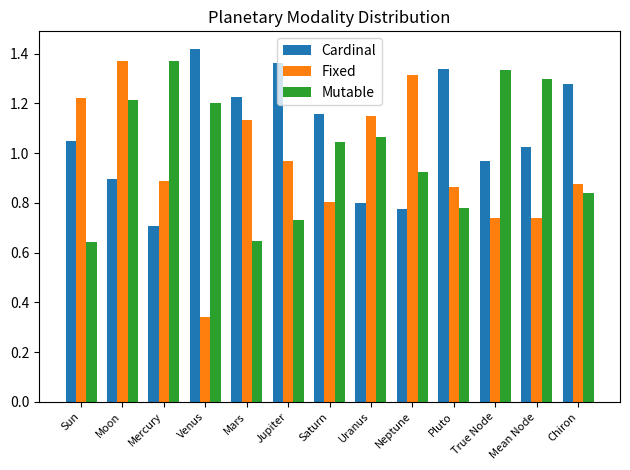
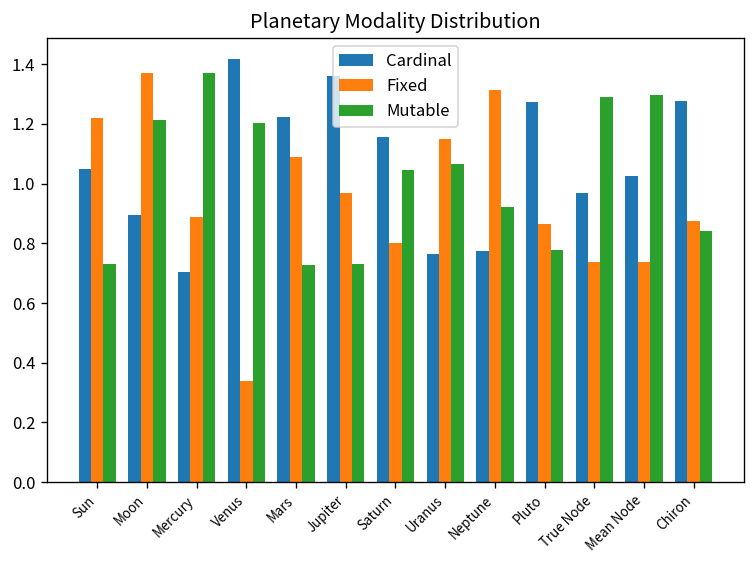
Mutable, Sun: 0.64 -> 0.73
Fixed, Mars: 1.13 -> 1.09
Mutable, Mars: 0.65 -> 0.73
Cardinal, Uranus: 0.80 -> 0.76
Cardinal, Pluto: 1.34 -> 1.27
Mutable, True Node: 1.34 -> 1.29
